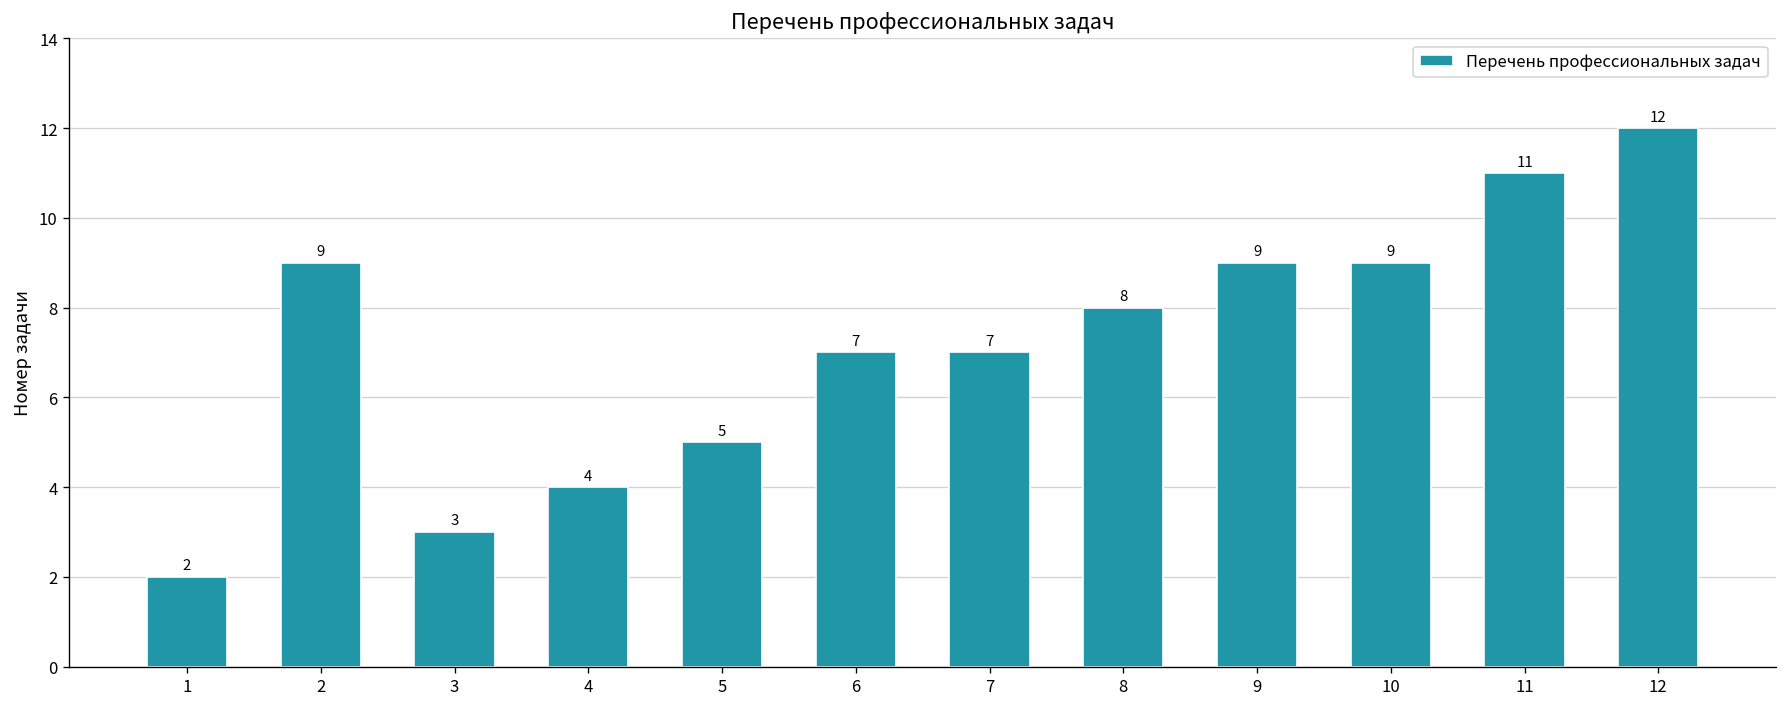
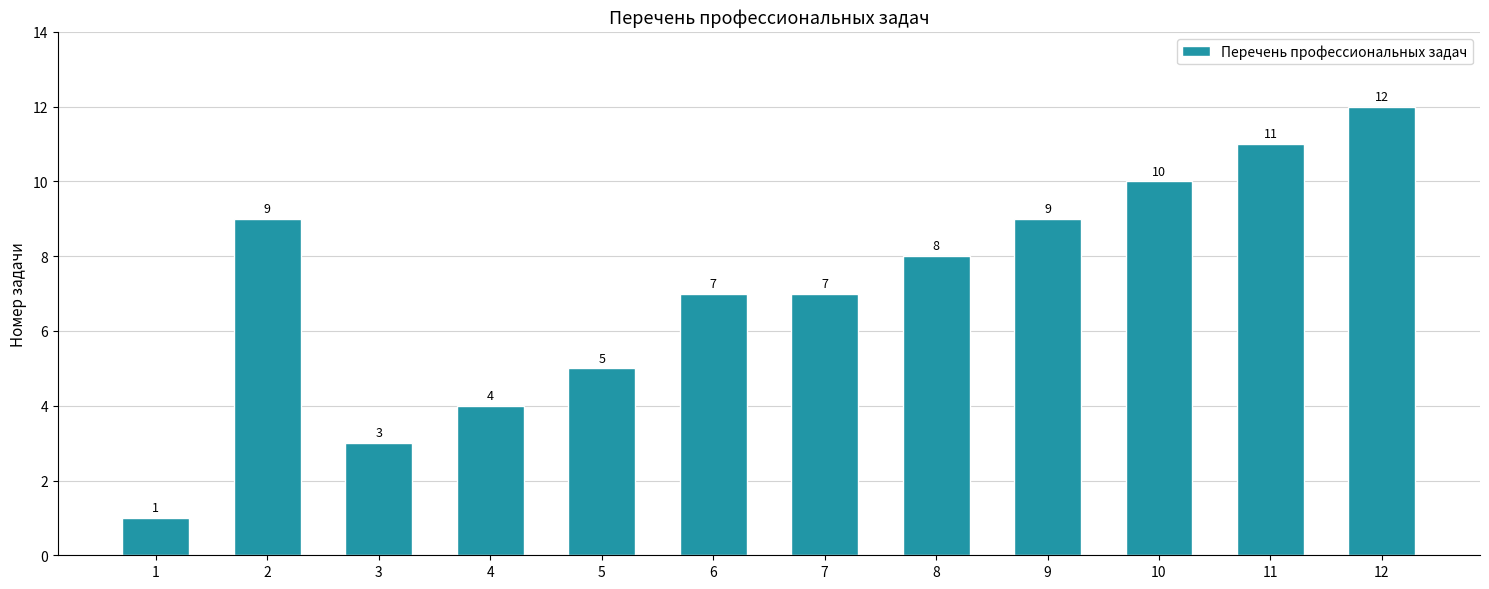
1: 2 -> 1
10: 9 -> 10
